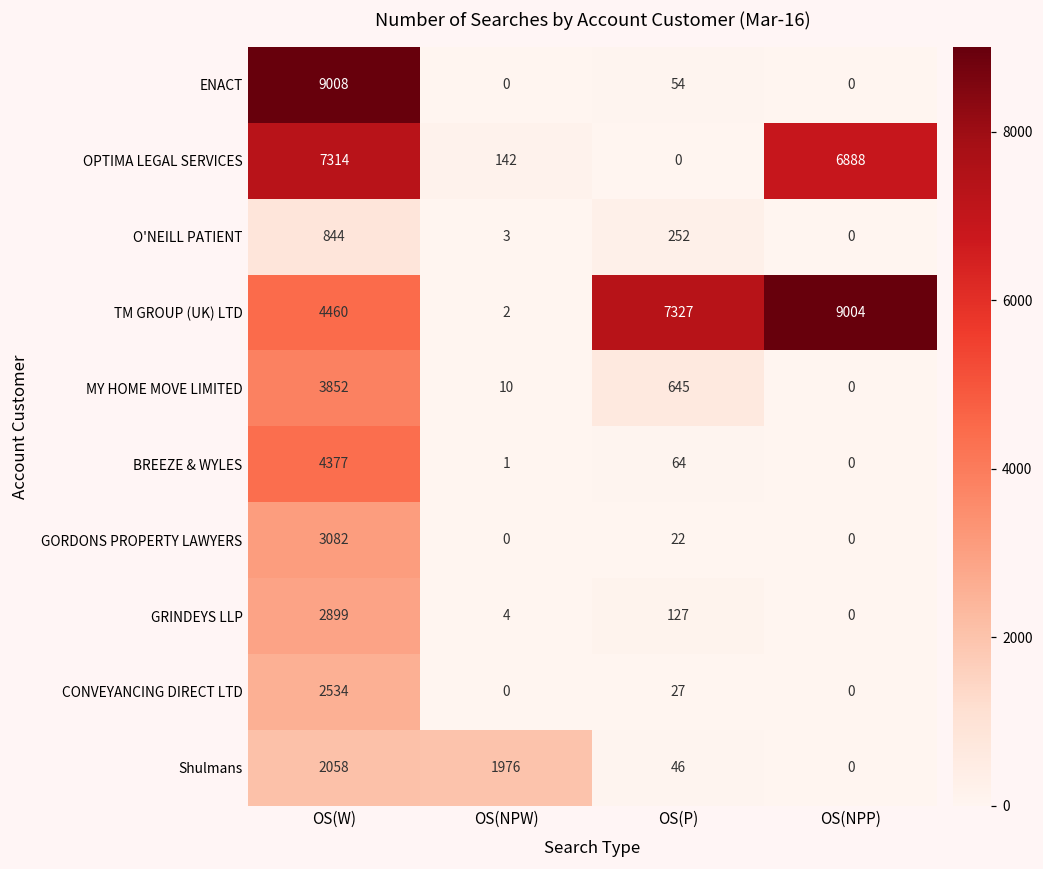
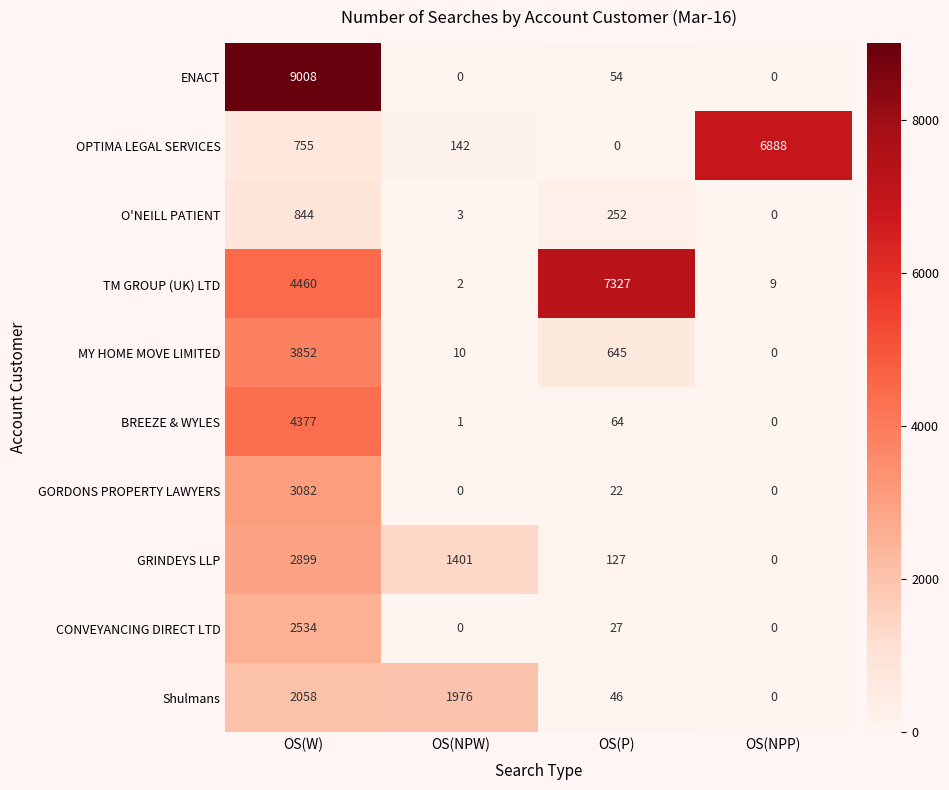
OPTIMA LEGAL SERVICES, OS(W): 7314 -> 755
TM GROUP (UK) LTD, OS(NPP): 9004 -> 9
GRINDEYS LLP, OS(NPW): 4 -> 1401
